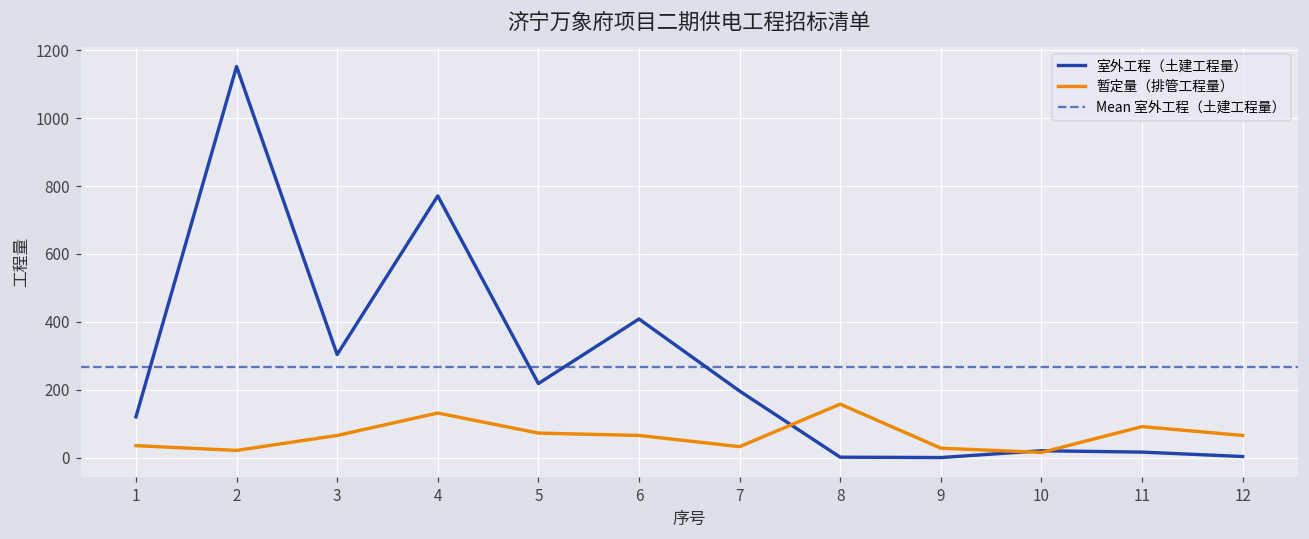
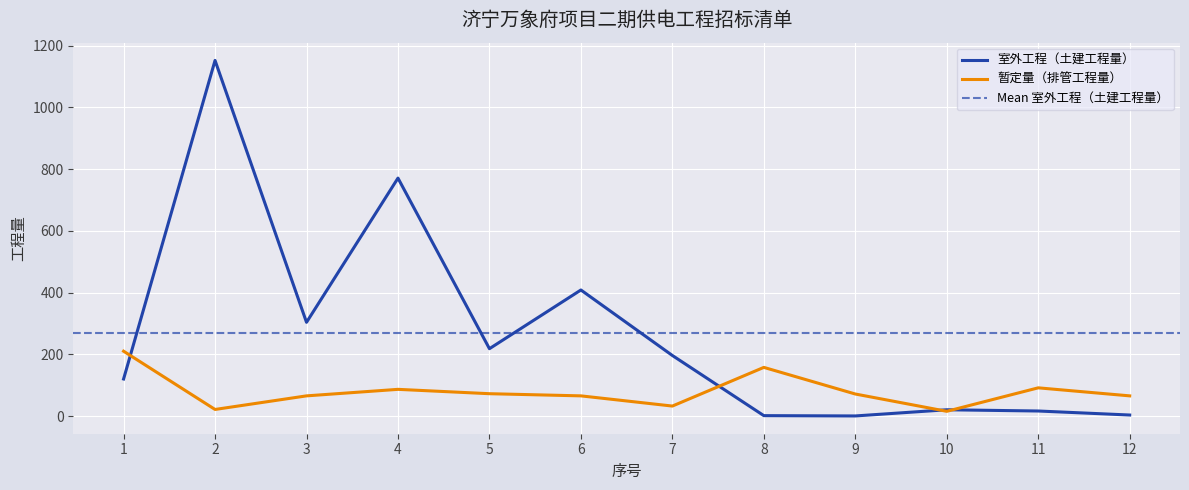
暂定量（排管工程量）, 1: 40 -> 210
暂定量（排管工程量）, 4: 130 -> 90
暂定量（排管工程量）, 9: 30 -> 70
